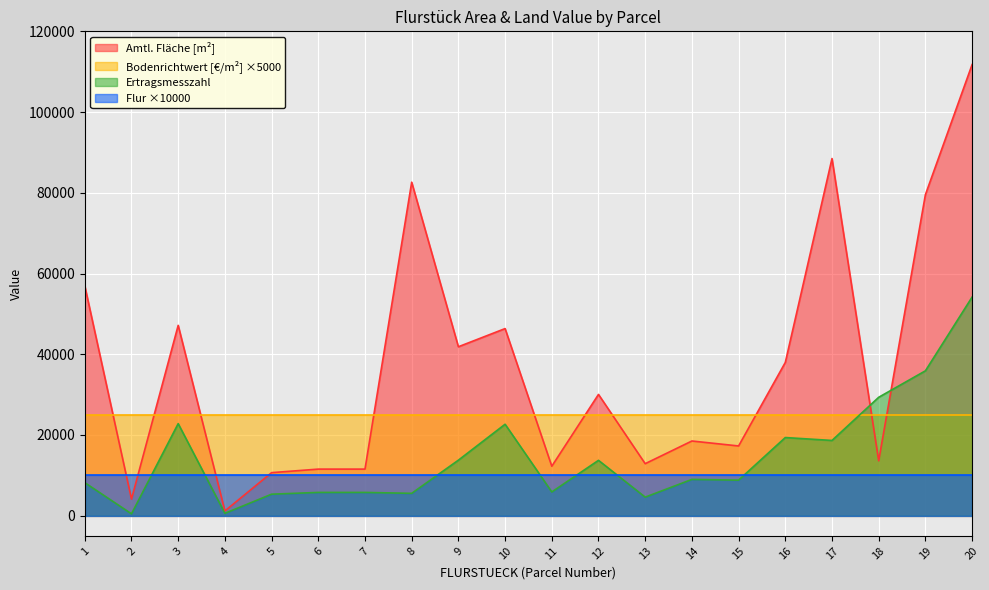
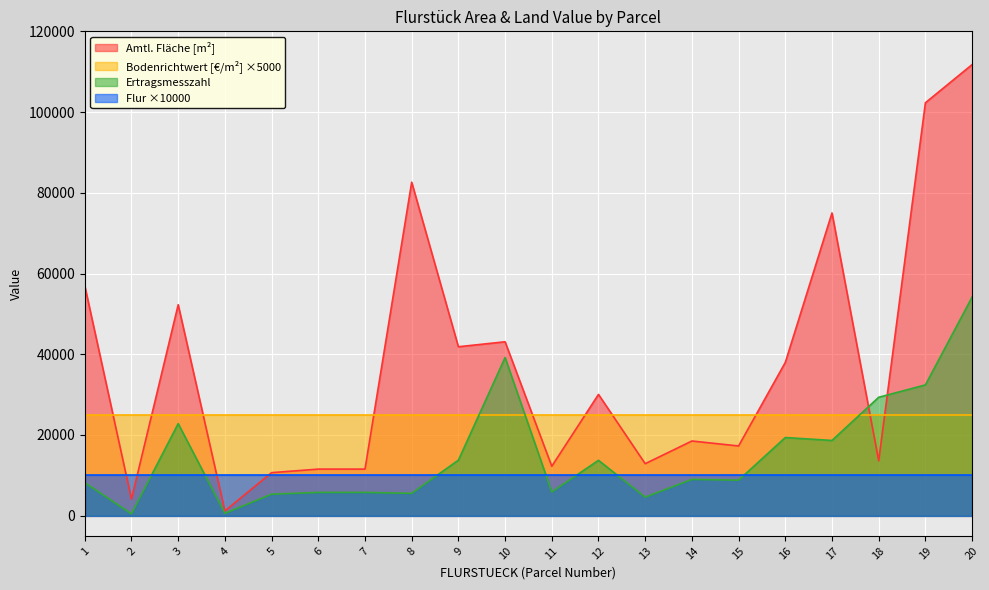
Amtl. Fläche [m²], 3: 47000 -> 52000
Amtl. Fläche [m²], 10: 46000 -> 43000
Ertragsmesszahl, 10: 23000 -> 39000
Amtl. Fläche [m²], 17: 88000 -> 75000
Amtl. Fläche [m²], 19: 80000 -> 102000
Ertragsmesszahl, 19: 36000 -> 32000
